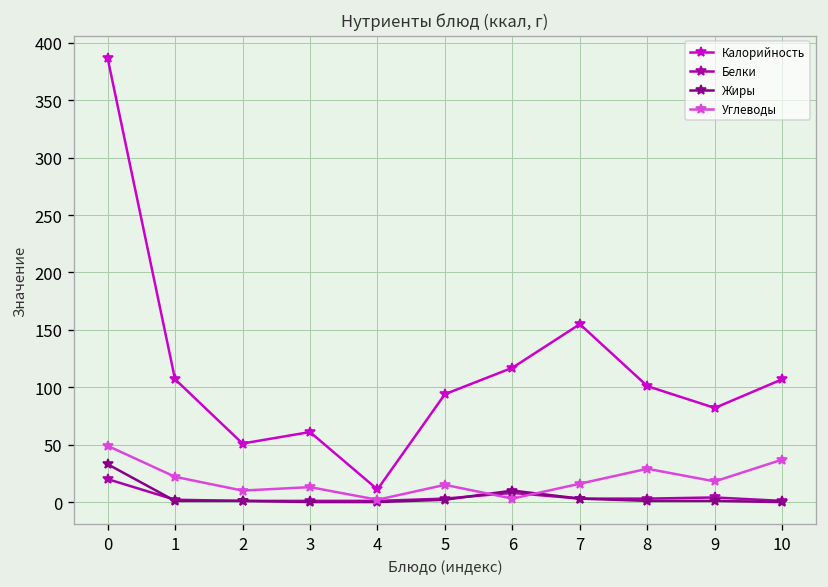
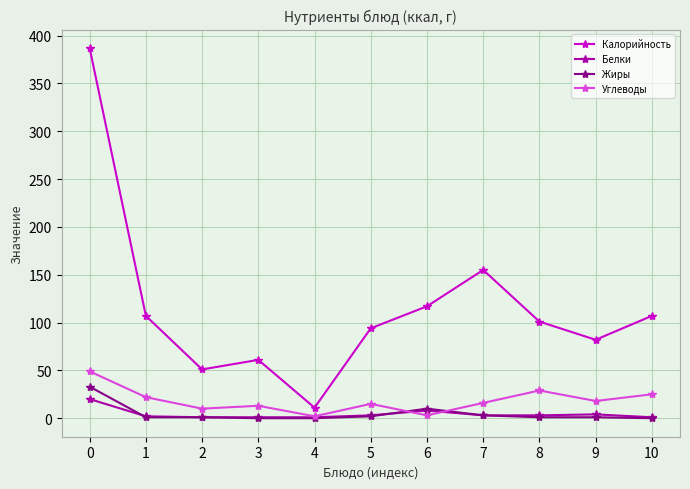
Углеводы, 10: 40 -> 30
